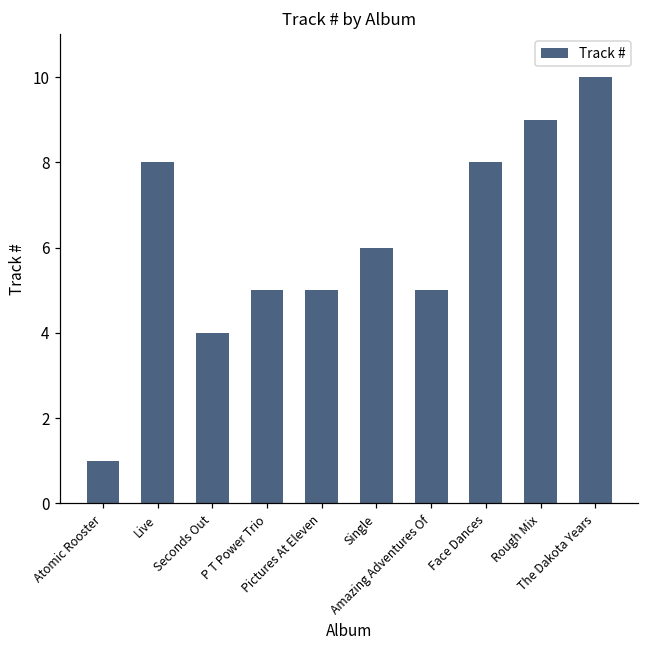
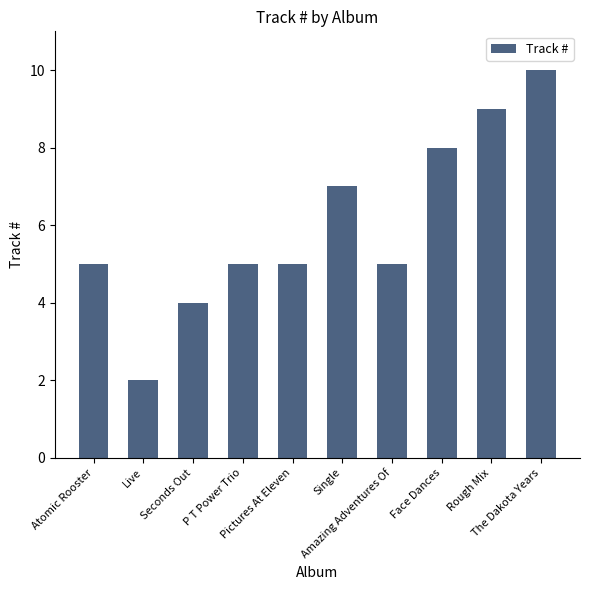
Atomic Rooster: 1 -> 5
Live: 8 -> 2
Single: 6 -> 7
